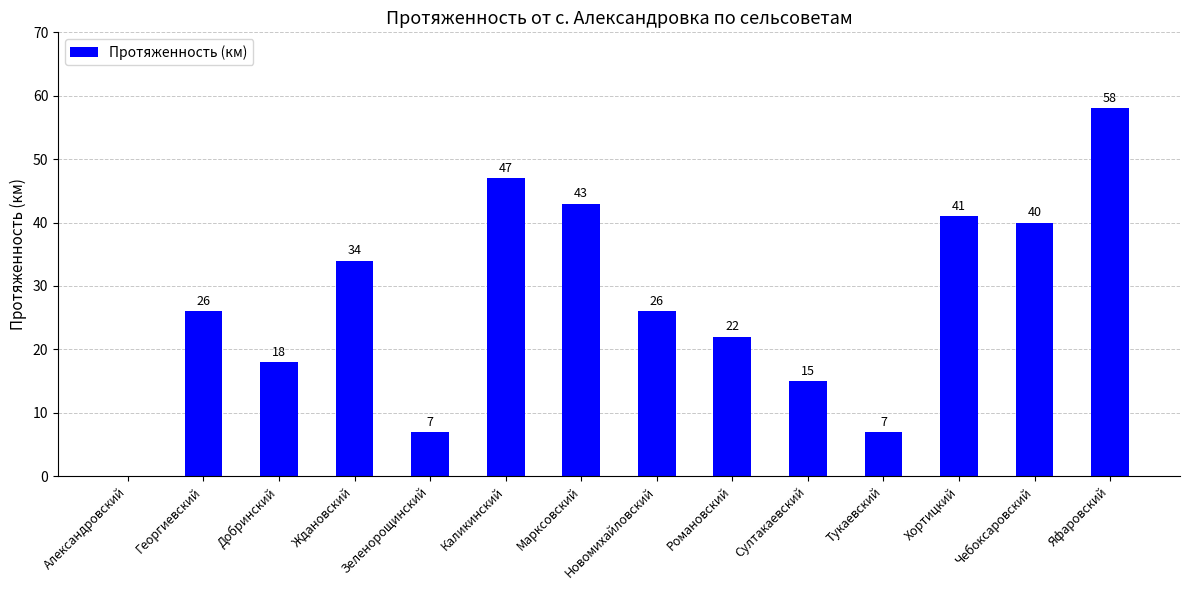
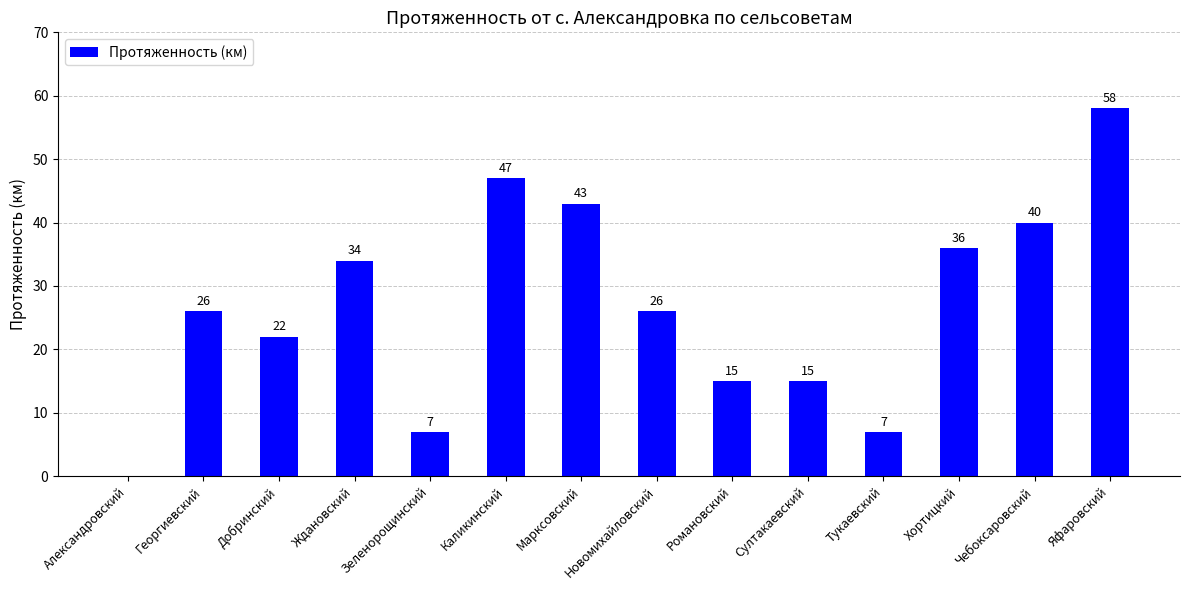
Добринский: 18 -> 22
Романовский: 22 -> 15
Хортицкий: 41 -> 36
